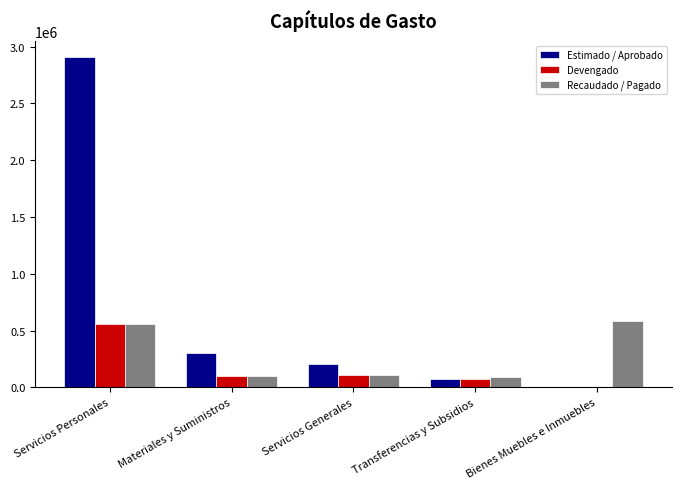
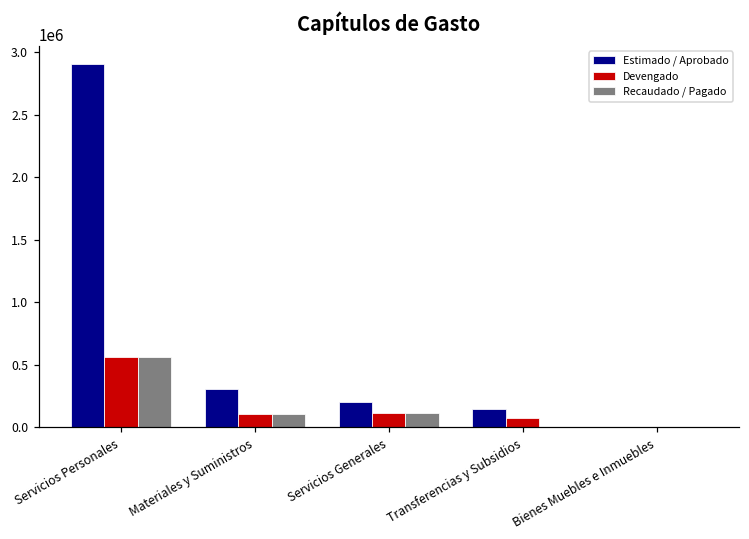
Estimado / Aprobado, Transferencias y Subsidios: 70000 -> 140000
Recaudado / Pagado, Transferencias y Subsidios: 90000 -> 0
Recaudado / Pagado, Bienes Muebles e Inmuebles: 590000 -> 0
